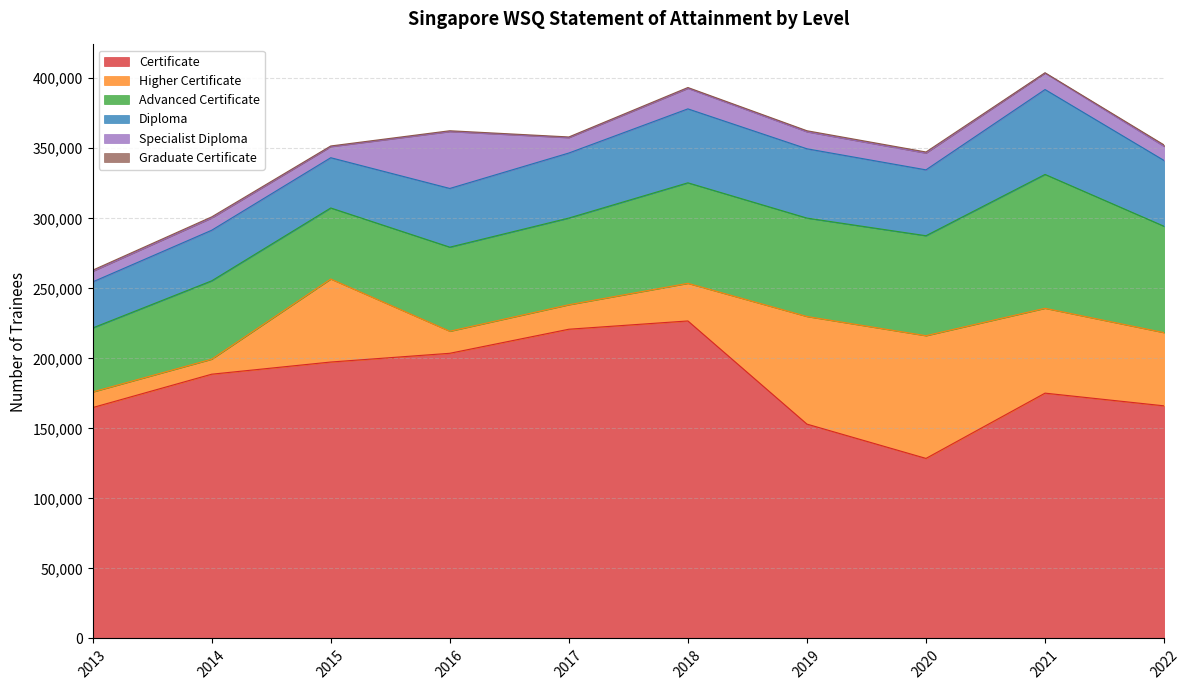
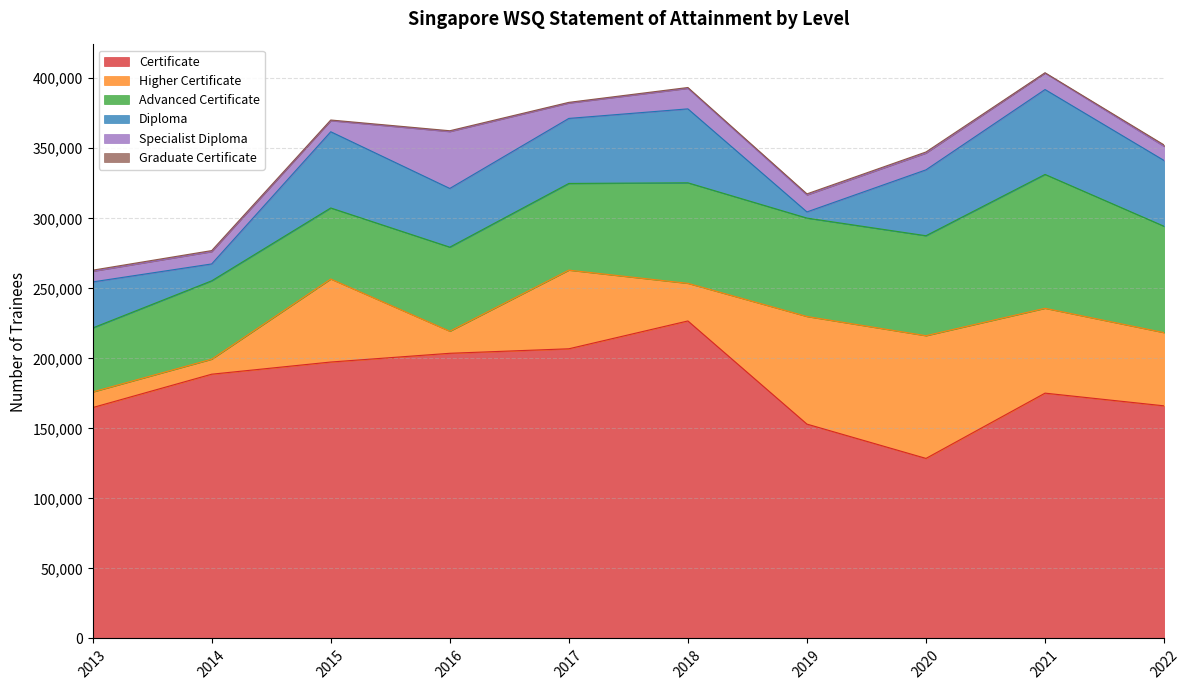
Diploma, 2014: 36,000 -> 12,000
Diploma, 2015: 36,000 -> 54,000
Certificate, 2017: 221,000 -> 207,000
Higher Certificate, 2017: 17,000 -> 56,000
Diploma, 2019: 49,000 -> 4,000
